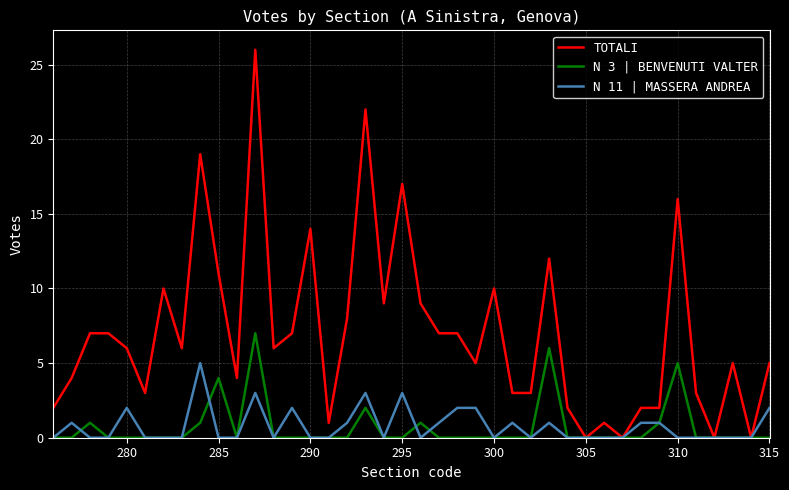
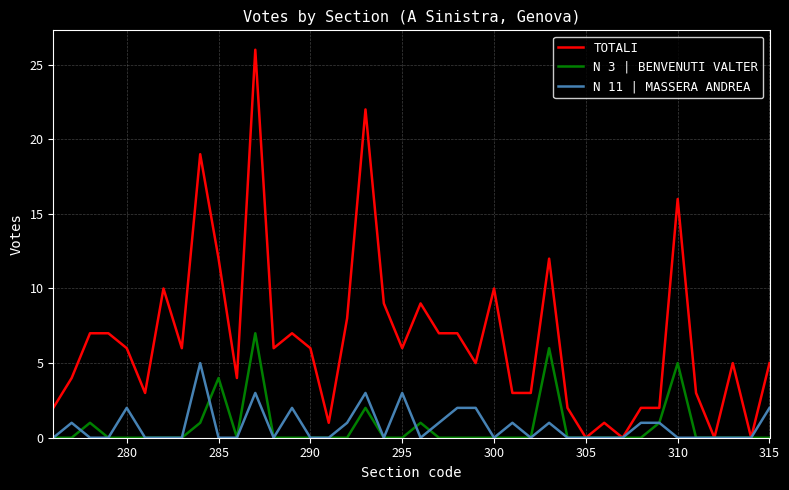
TOTALI, 285: 11 -> 12
TOTALI, 290: 14 -> 6
TOTALI, 295: 17 -> 6
